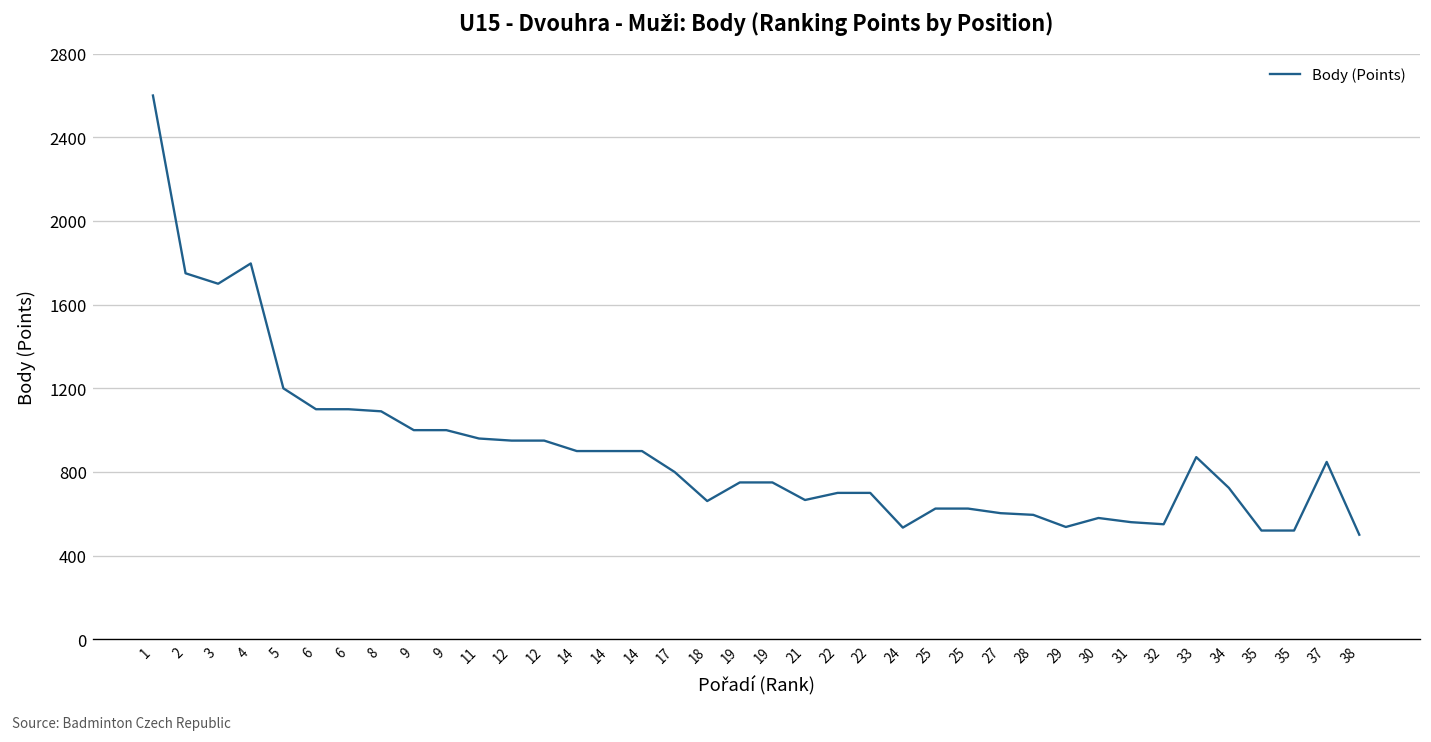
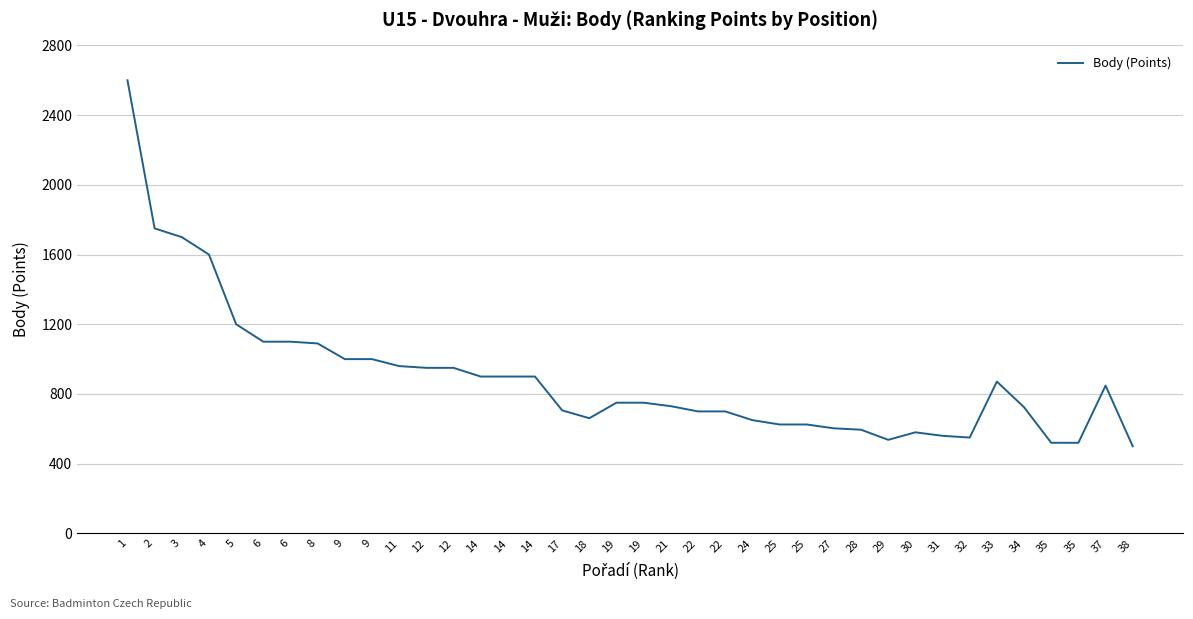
4: 1800 -> 1600
17: 800 -> 710
21: 670 -> 730
24: 530 -> 650
